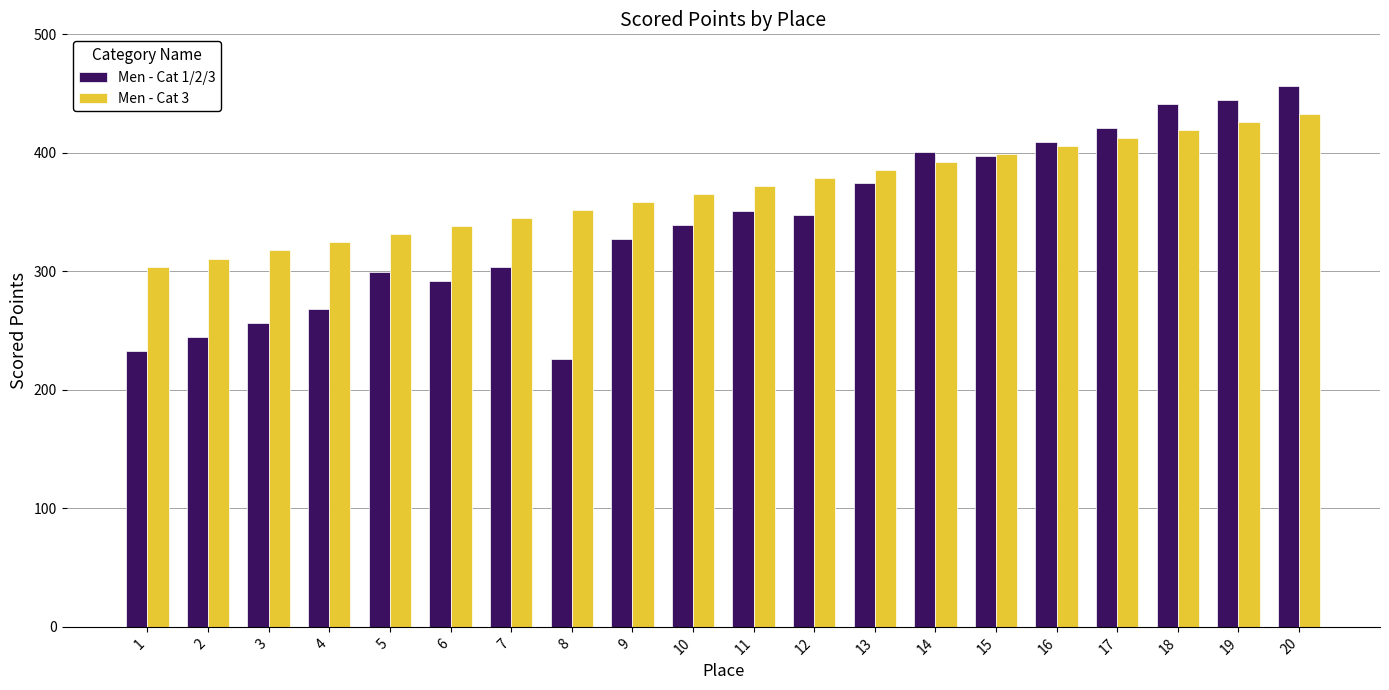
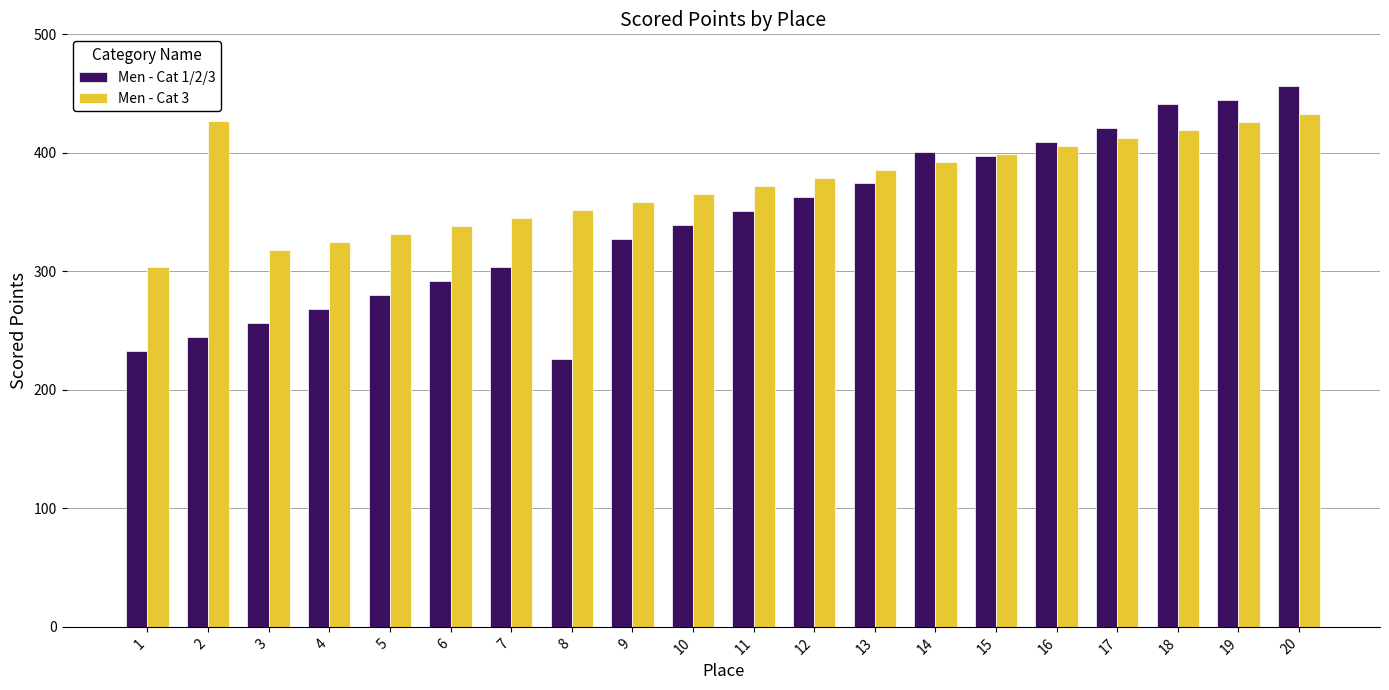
Men - Cat 3, 2: 311 -> 427
Men - Cat 1/2/3, 5: 300 -> 280
Men - Cat 1/2/3, 12: 348 -> 362
